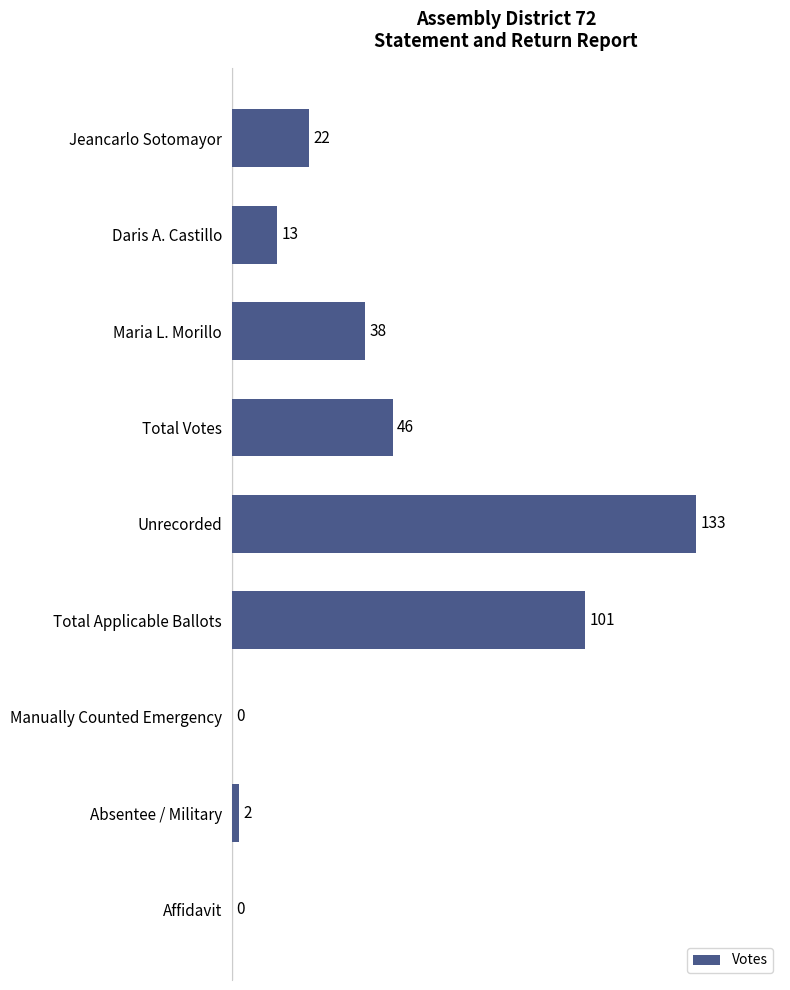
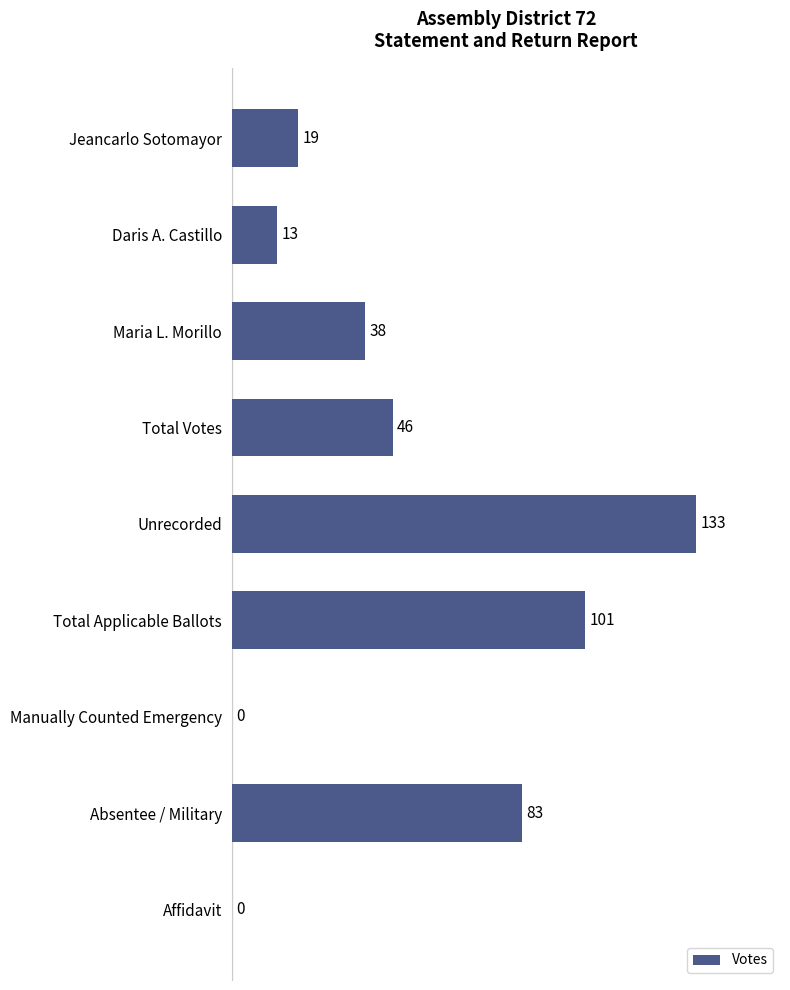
Jeancarlo Sotomayor: 22 -> 19
Absentee / Military: 2 -> 83
